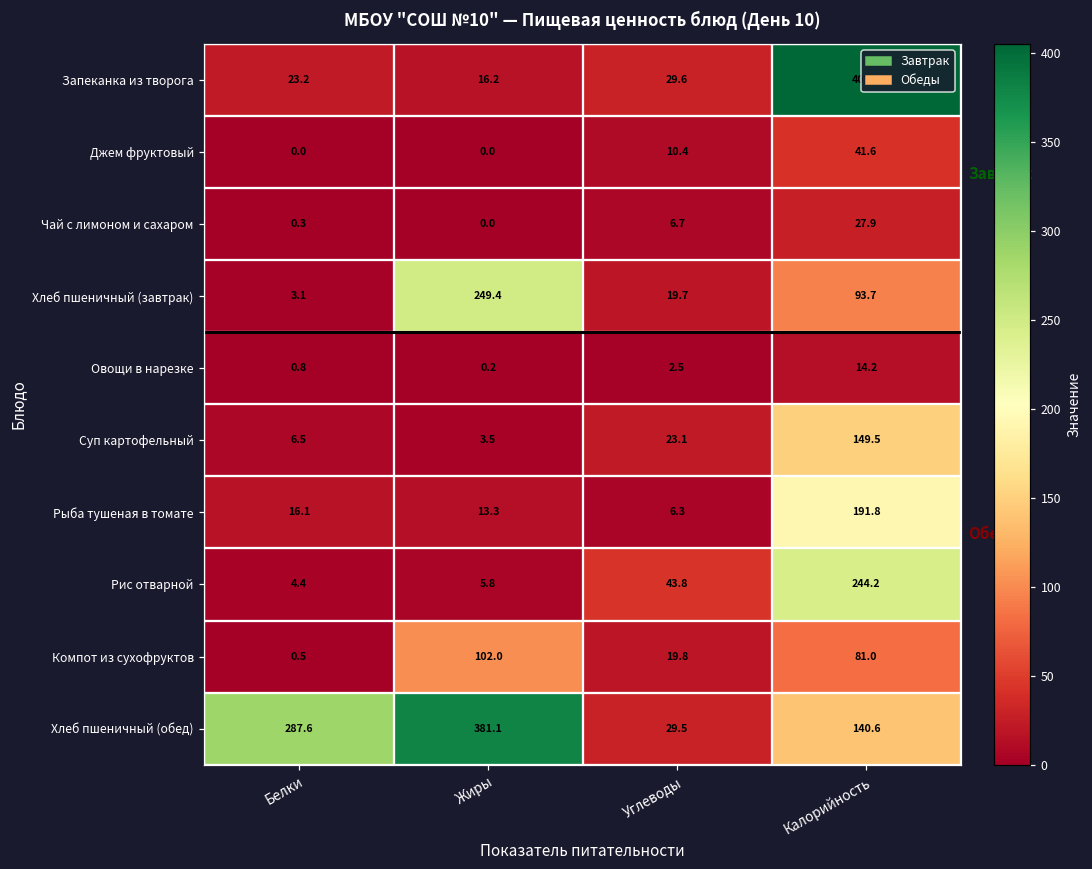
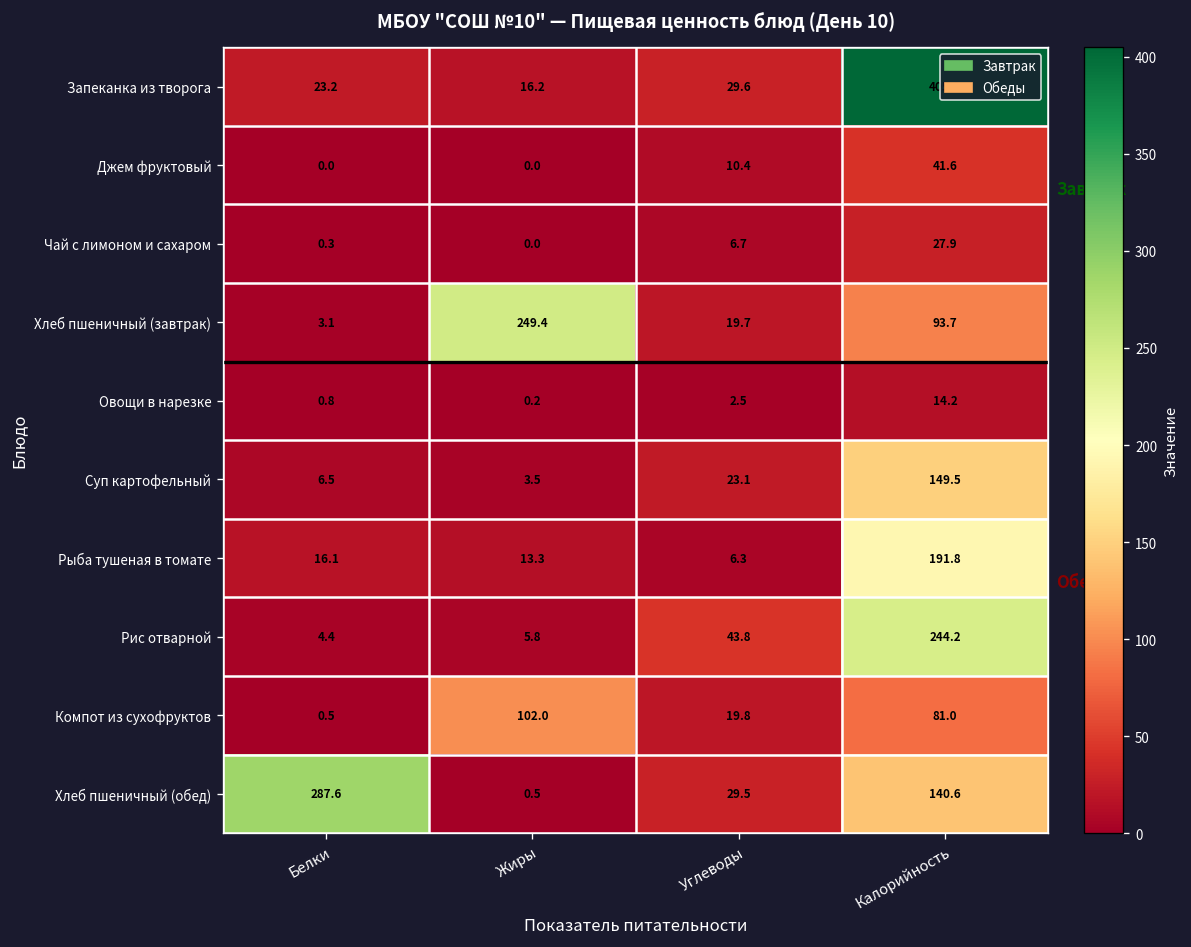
Хлеб пшеничный (обед), Жиры: 381.1 -> 0.5
